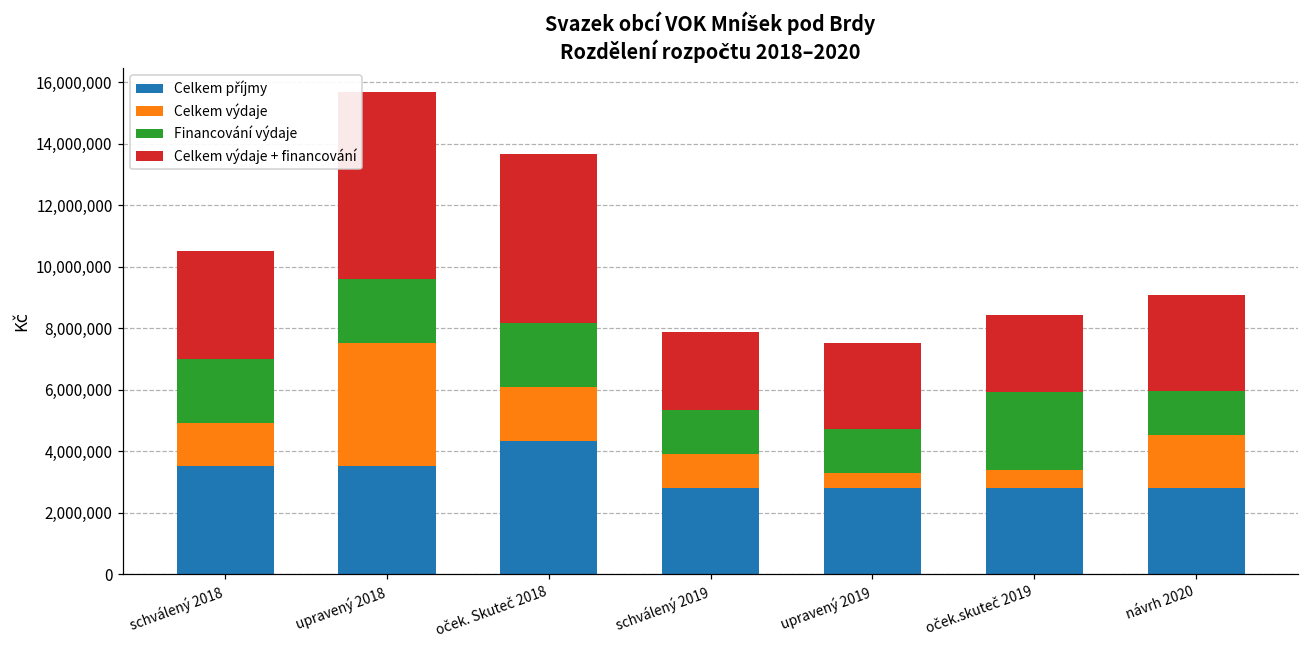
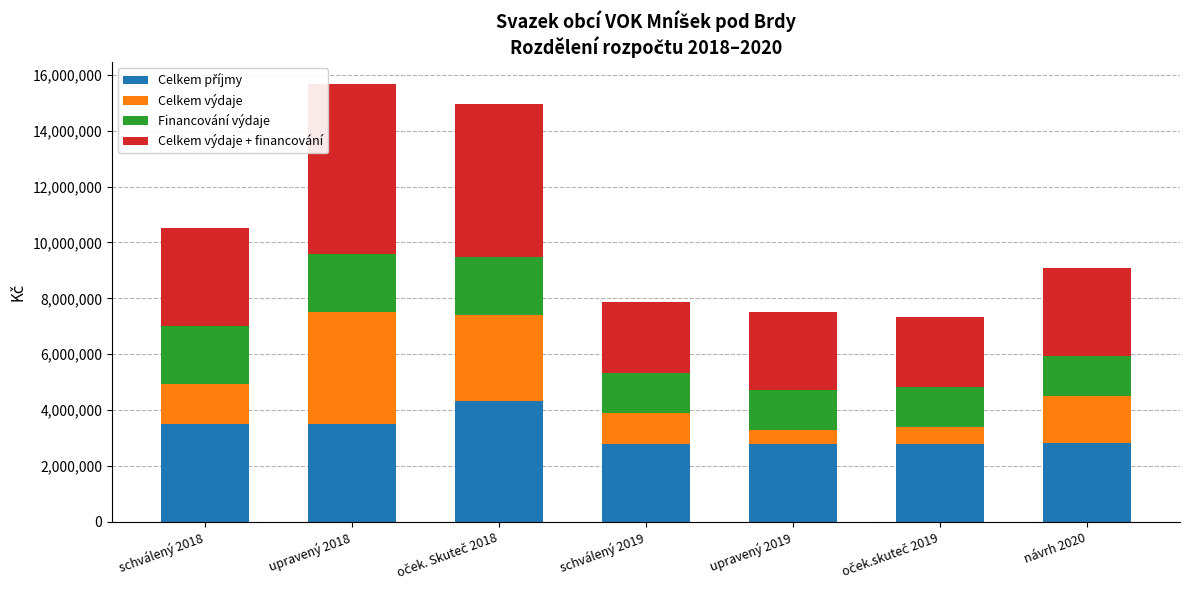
Celkem výdaje, oček. Skuteč 2018: 1,800,000 -> 3,000,000
Financování výdaje, oček.skuteč 2019: 2,500,000 -> 1,400,000
